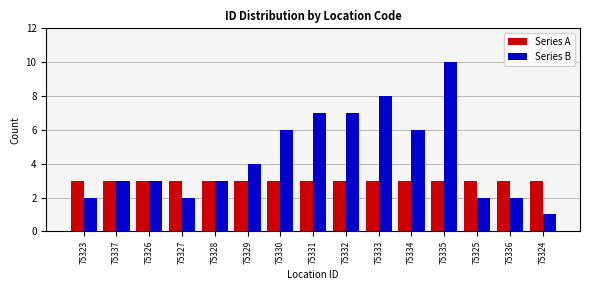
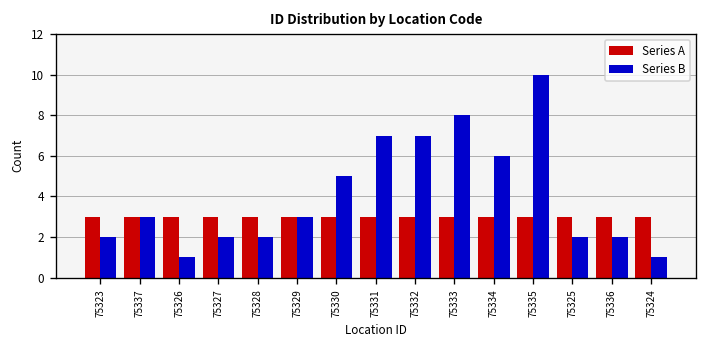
Series B, 75326: 3 -> 1
Series B, 75328: 3 -> 2
Series B, 75329: 4 -> 3
Series B, 75330: 6 -> 5
